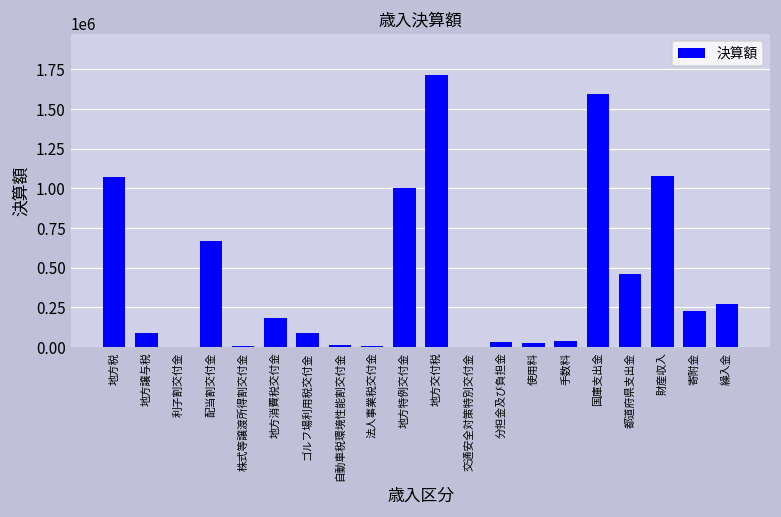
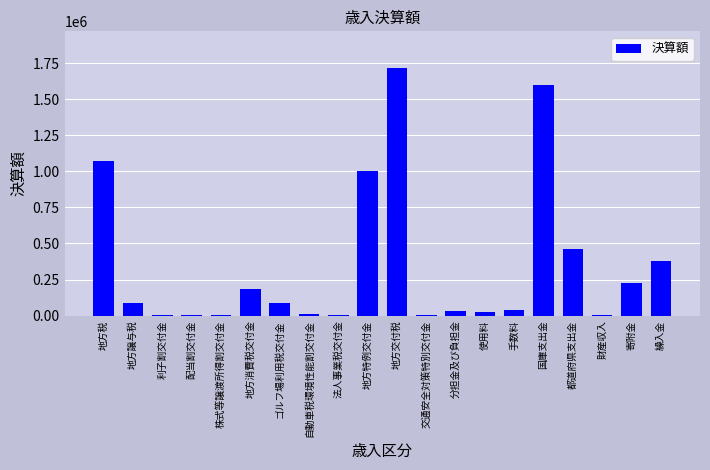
配当割交付金: 670000 -> 0
財産収入: 1080000 -> 0
繰入金: 270000 -> 380000
